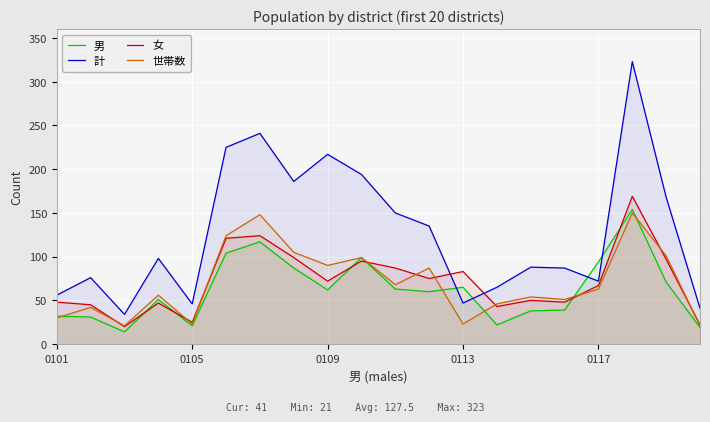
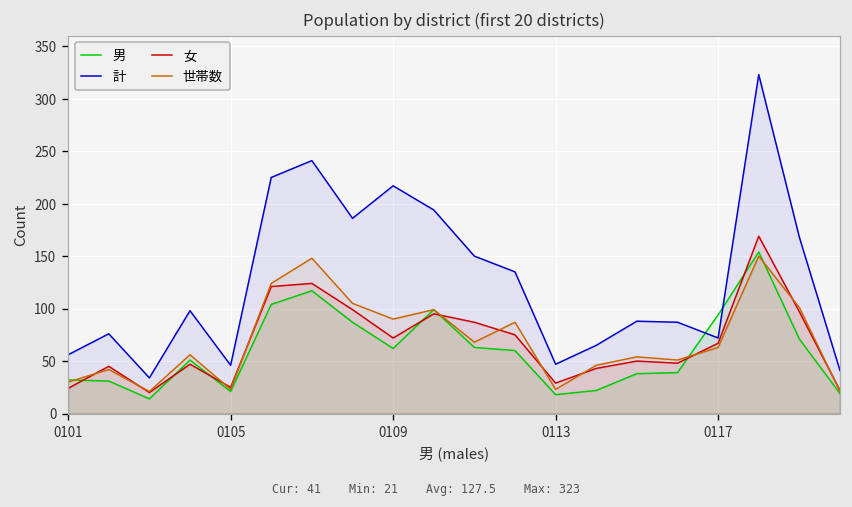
女, 0101: 50 -> 20
男, 0113: 70 -> 20
女, 0113: 80 -> 30
